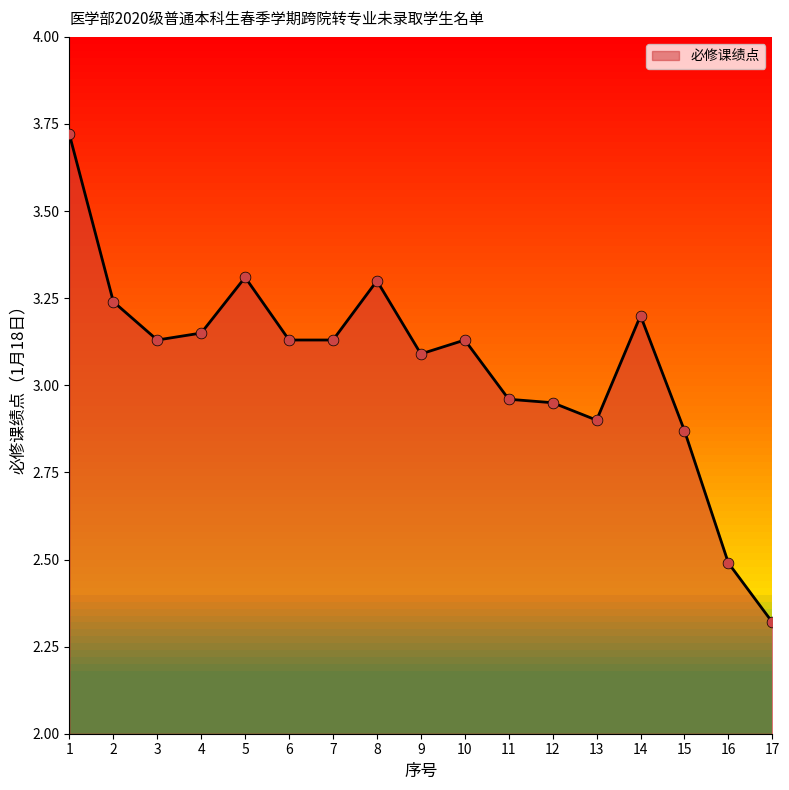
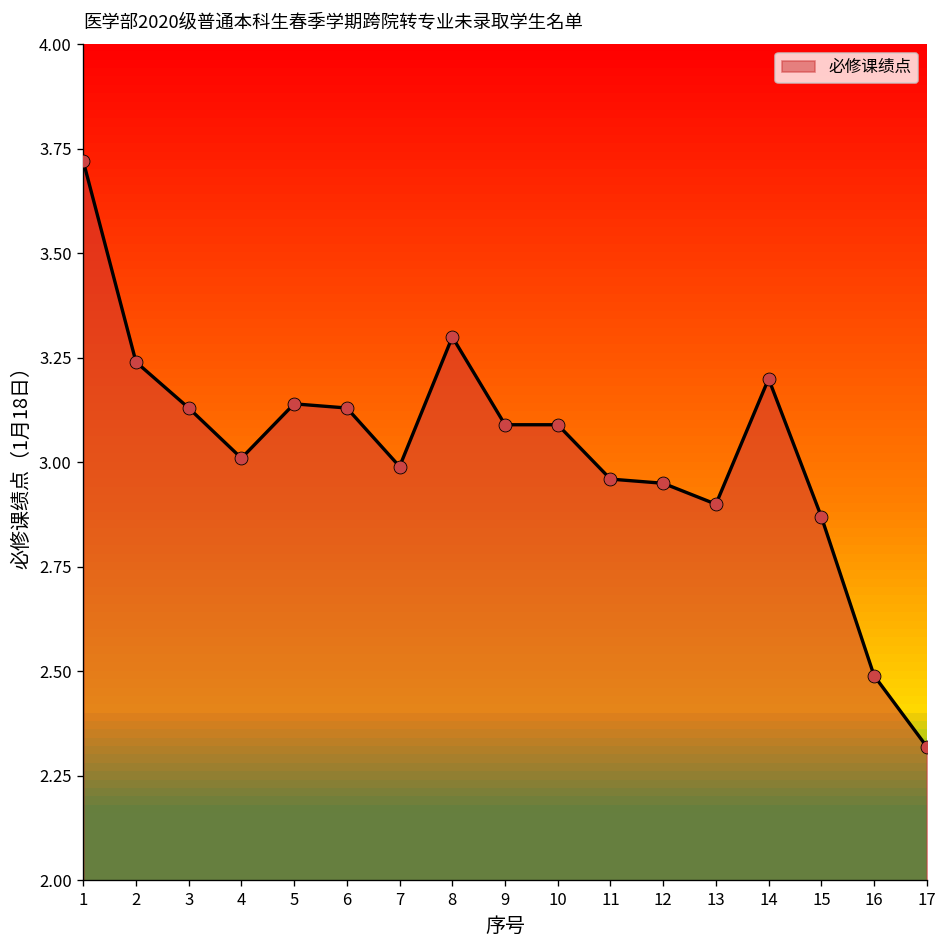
4: 3.15 -> 3.01
5: 3.31 -> 3.14
7: 3.13 -> 2.99
10: 3.13 -> 3.09
